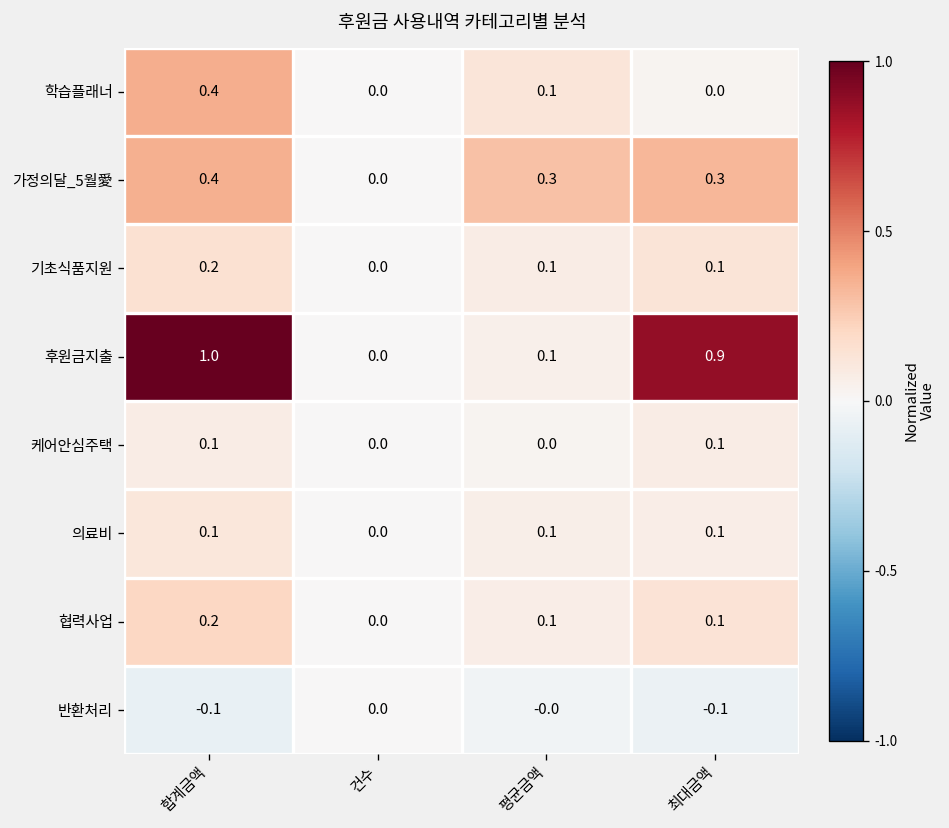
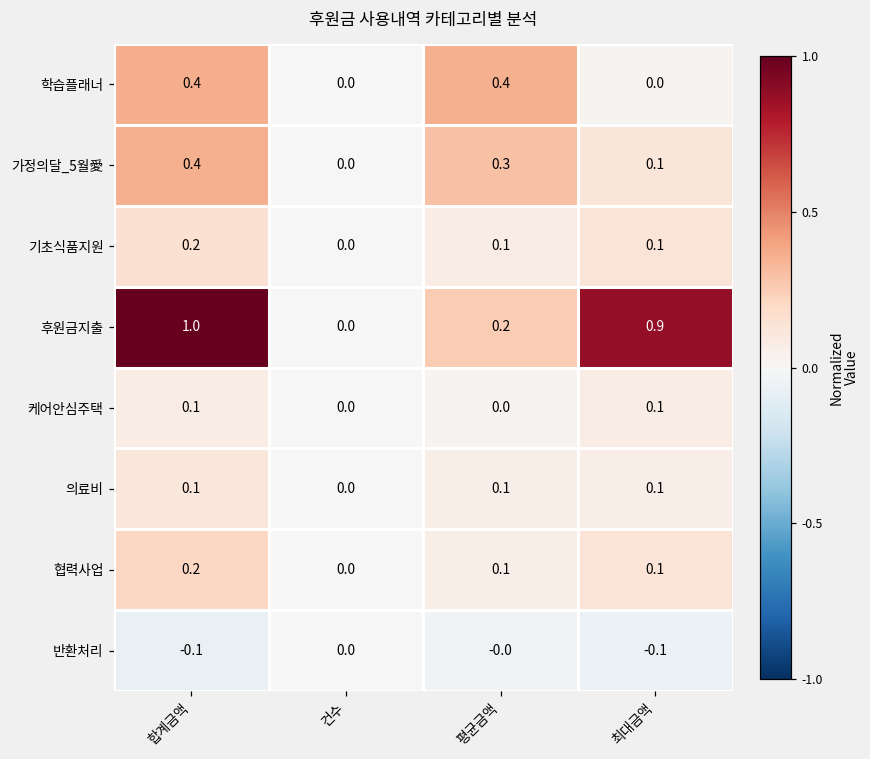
학습플래너, 평균금액: 0.1 -> 0.4
가정의달_5월愛, 최대금액: 0.3 -> 0.1
후원금지출, 평균금액: 0.1 -> 0.2
